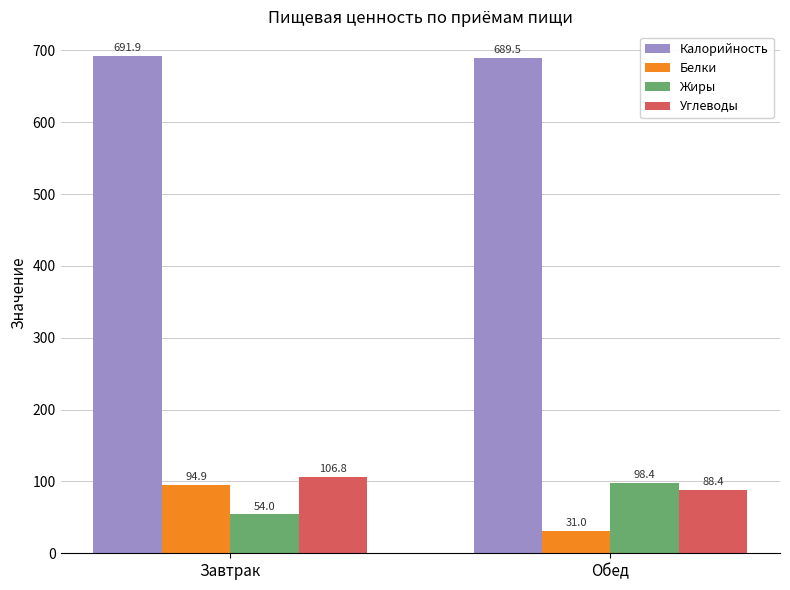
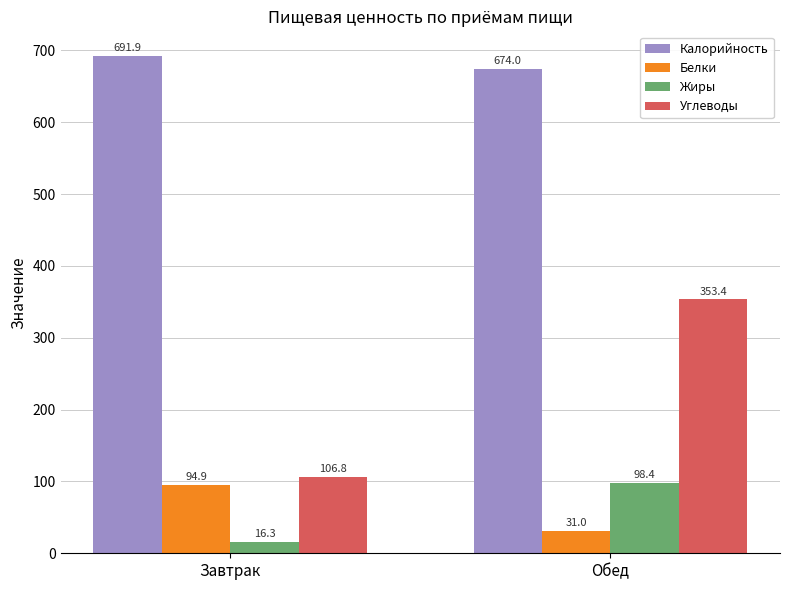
Жиры, Завтрак: 54.0 -> 16.3
Калорийность, Обед: 689.5 -> 674.0
Углеводы, Обед: 88.4 -> 353.4
